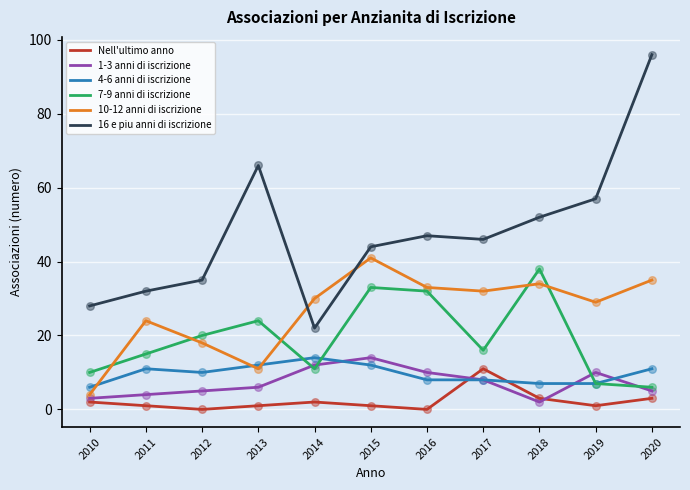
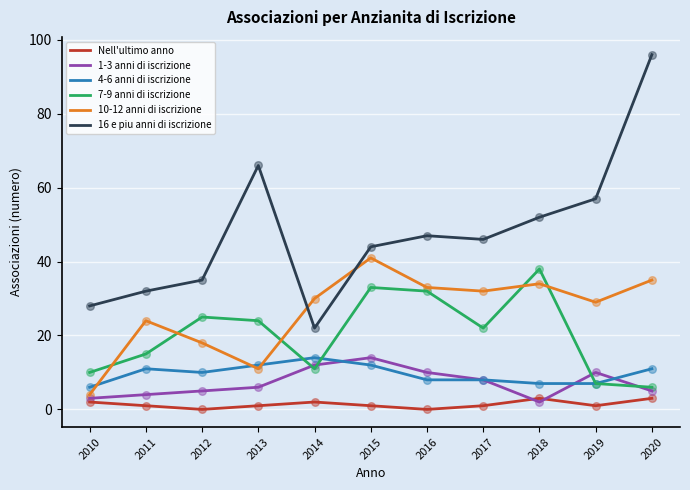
7-9 anni di iscrizione, 2012: 20 -> 25
Nell'ultimo anno, 2017: 11 -> 1
7-9 anni di iscrizione, 2017: 16 -> 22
